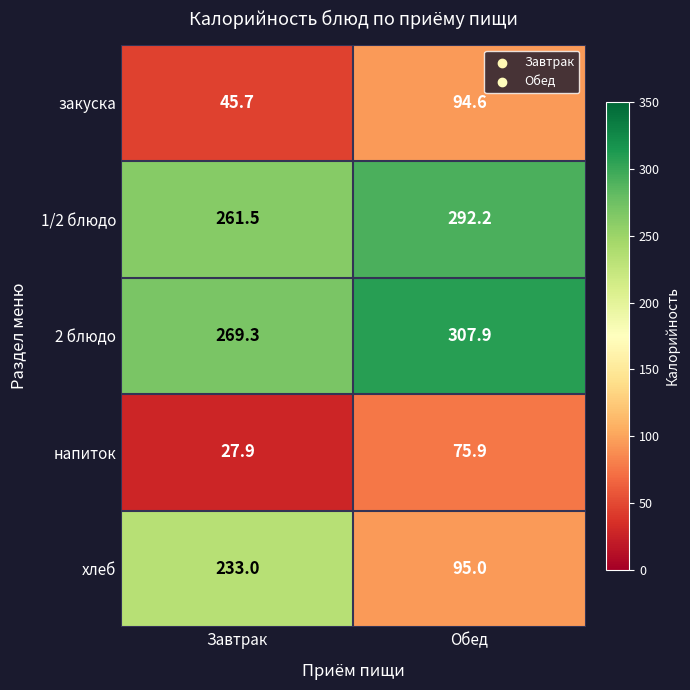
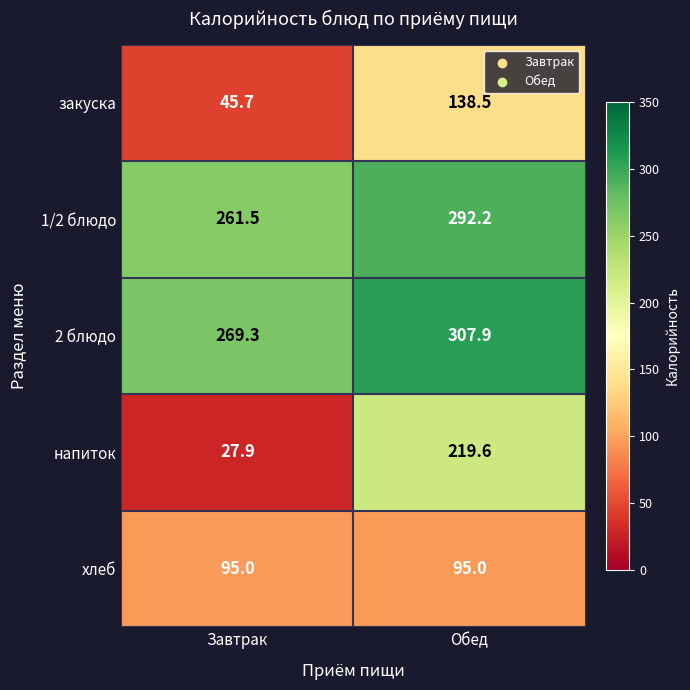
закуска, Обед: 94.6 -> 138.5
напиток, Обед: 75.9 -> 219.6
хлеб, Завтрак: 233.0 -> 95.0
